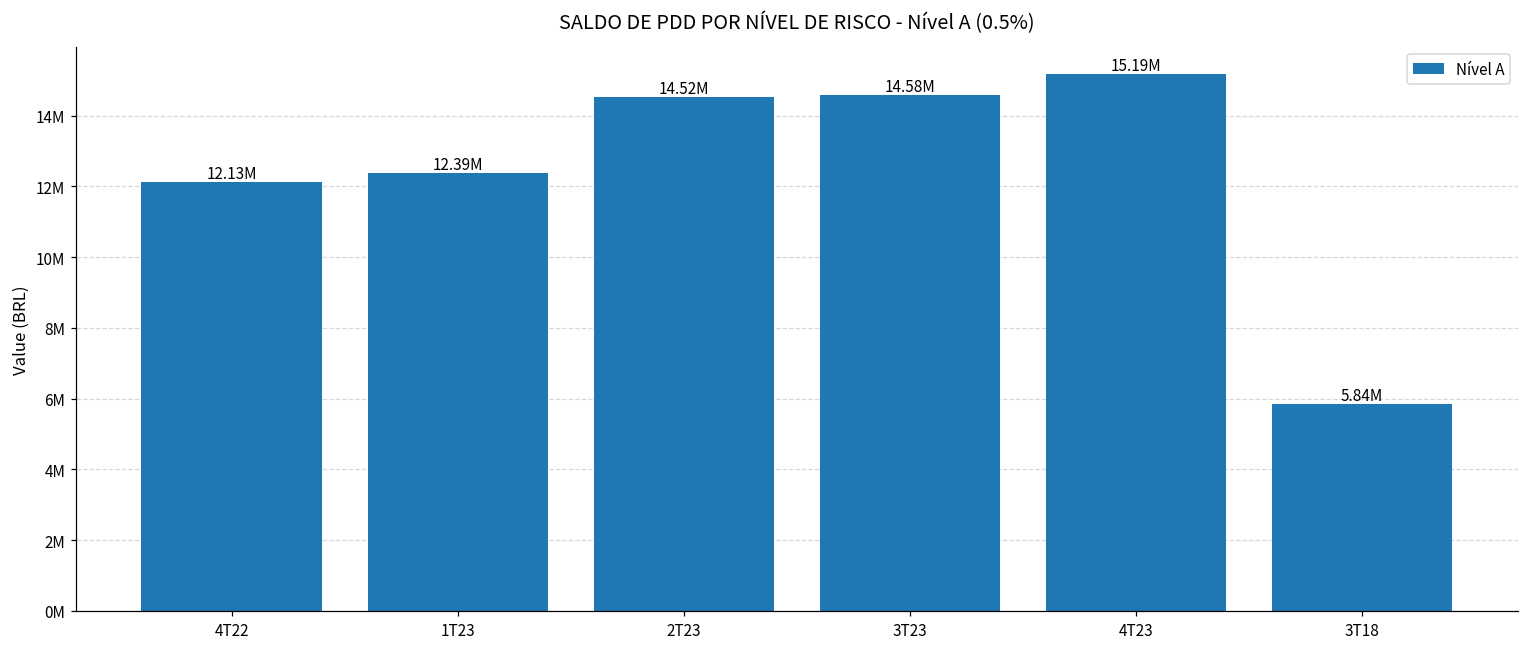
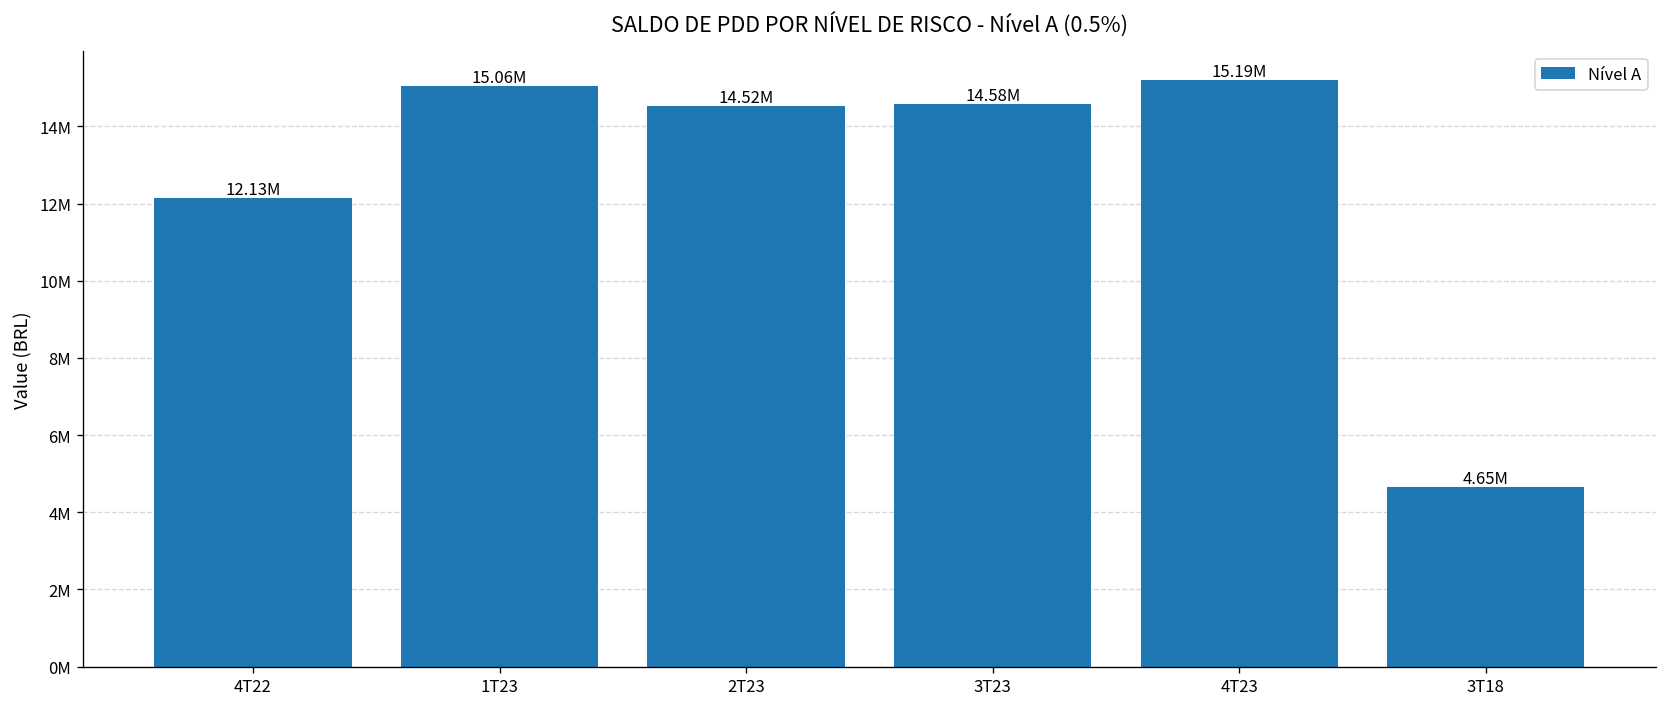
1T23: 12.39M -> 15.06M
3T18: 5.84M -> 4.65M
